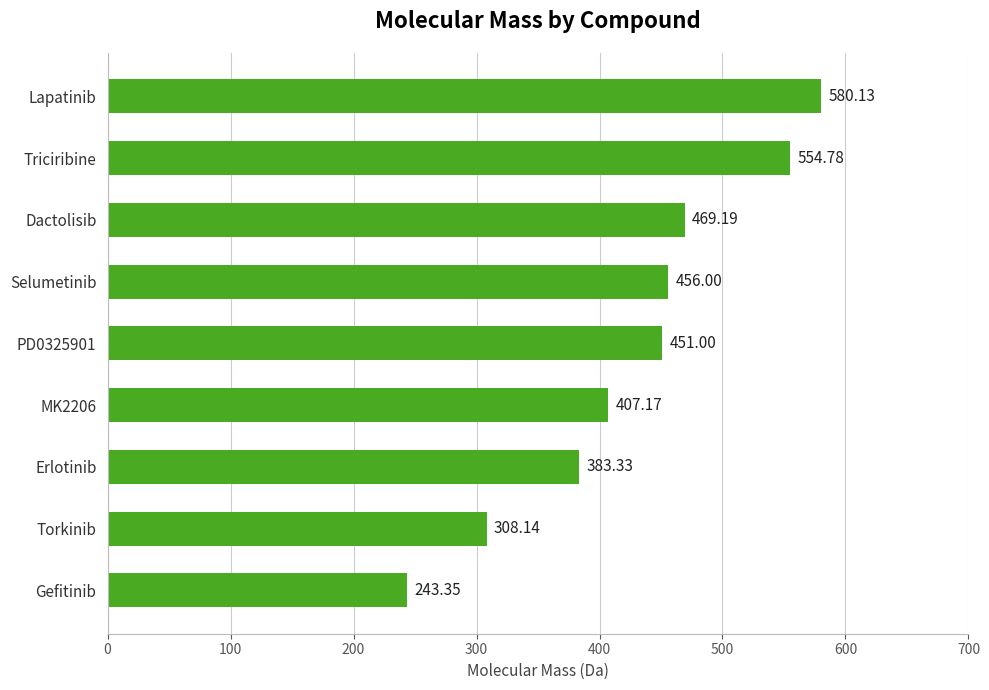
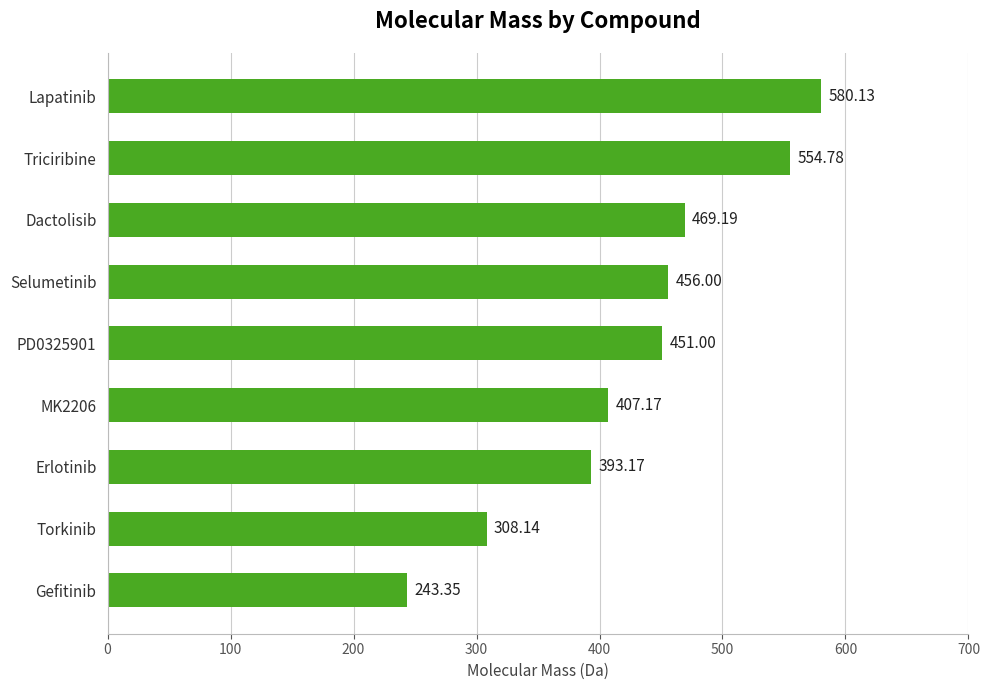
Erlotinib: 383.33 -> 393.17
